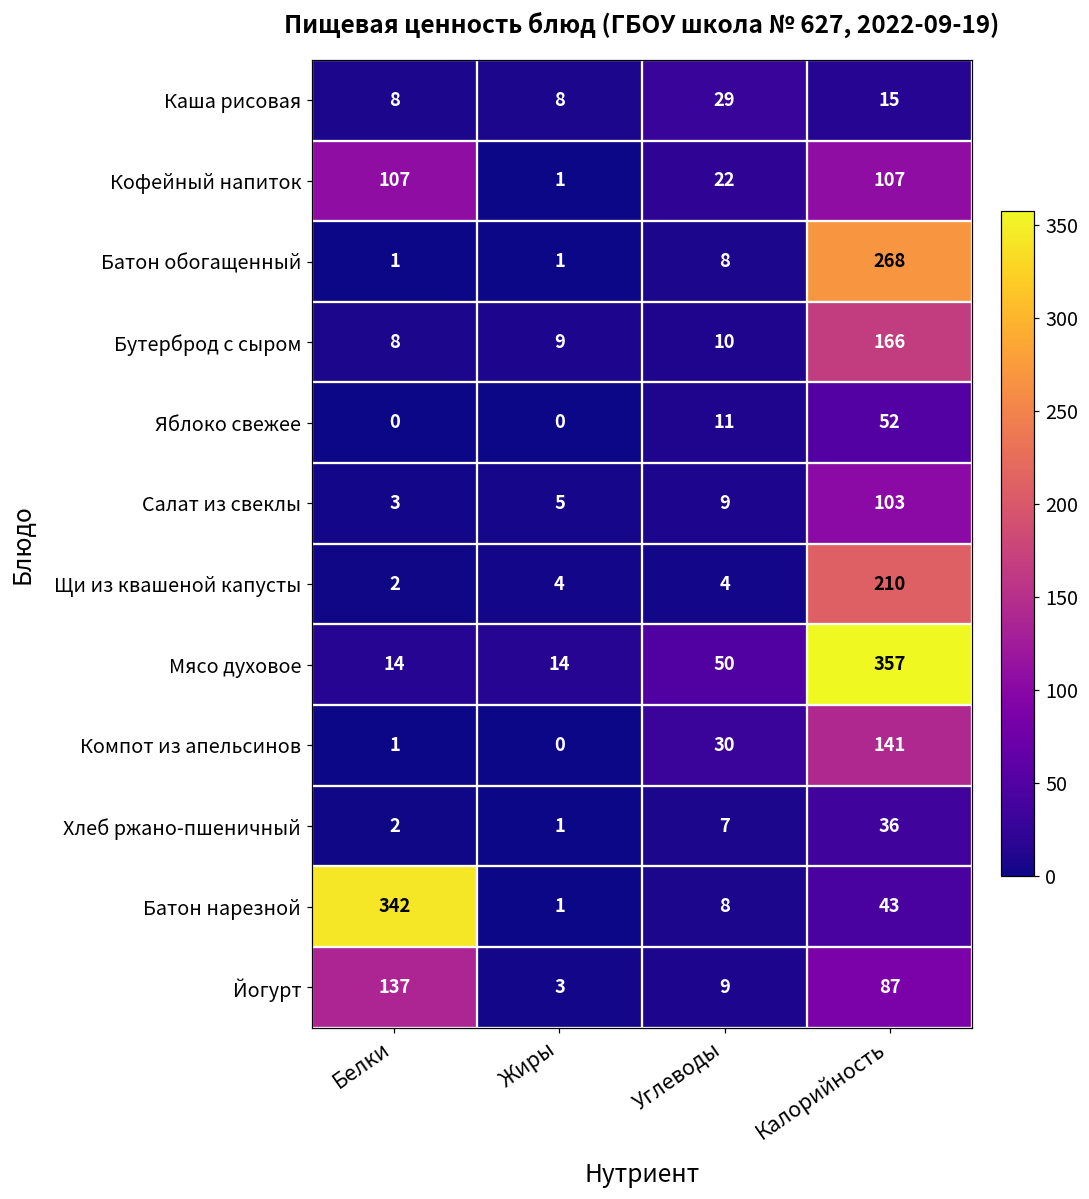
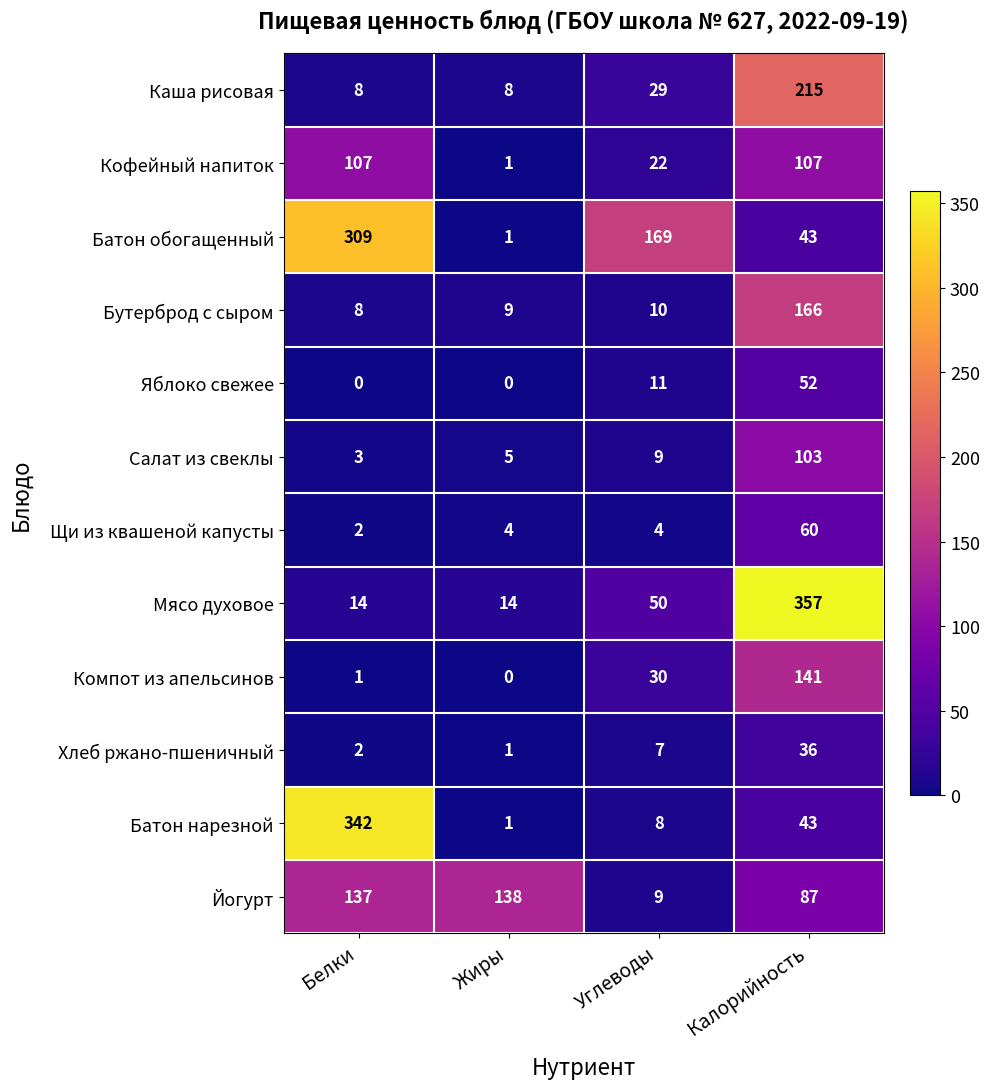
Каша рисовая, Калорийность: 15 -> 215
Батон обогащенный, Белки: 1 -> 309
Батон обогащенный, Углеводы: 8 -> 169
Батон обогащенный, Калорийность: 268 -> 43
Щи из квашеной капусты, Калорийность: 210 -> 60
Йогурт, Жиры: 3 -> 138
